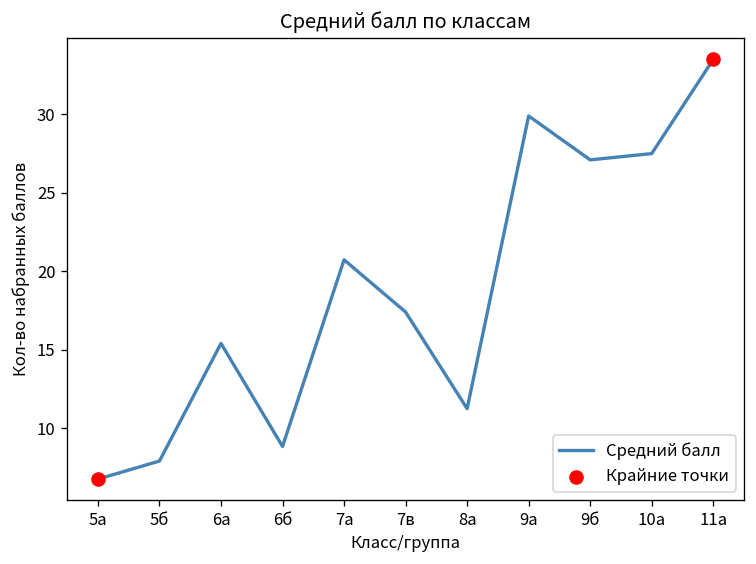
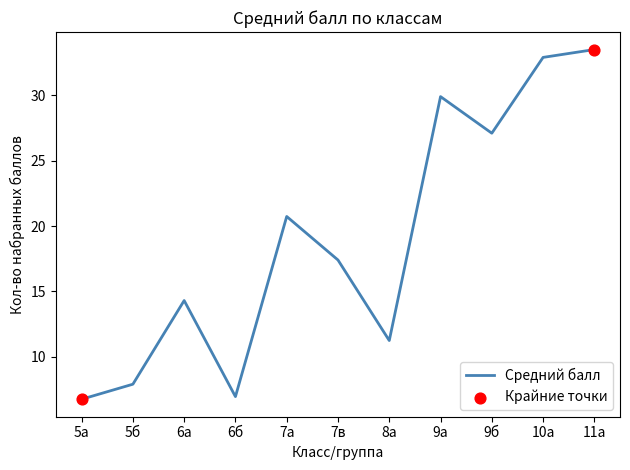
Средний балл, 6а: 15.4 -> 14.3
Средний балл, 6б: 8.8 -> 7.0
Средний балл, 10а: 27.5 -> 32.9
